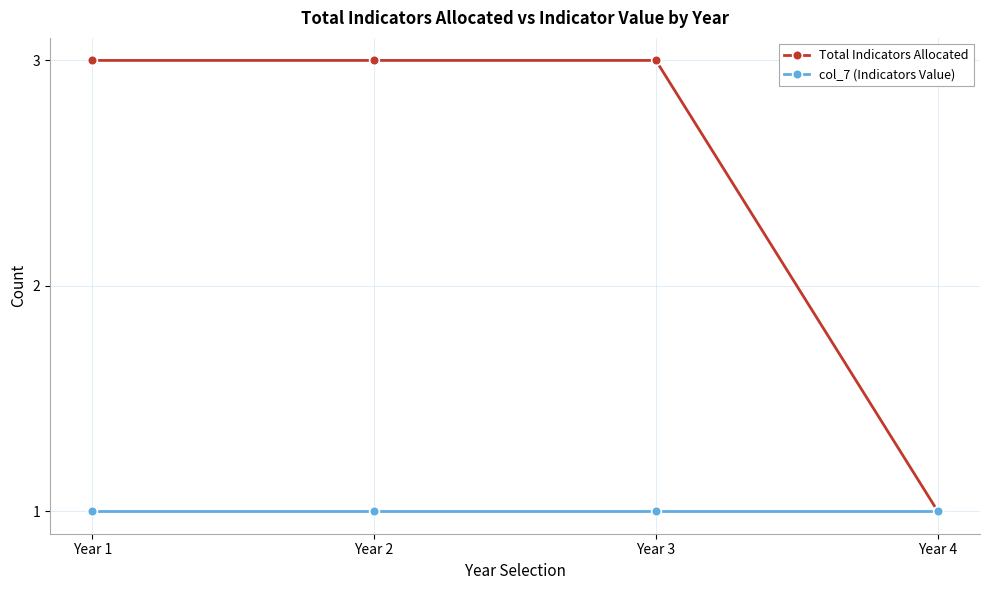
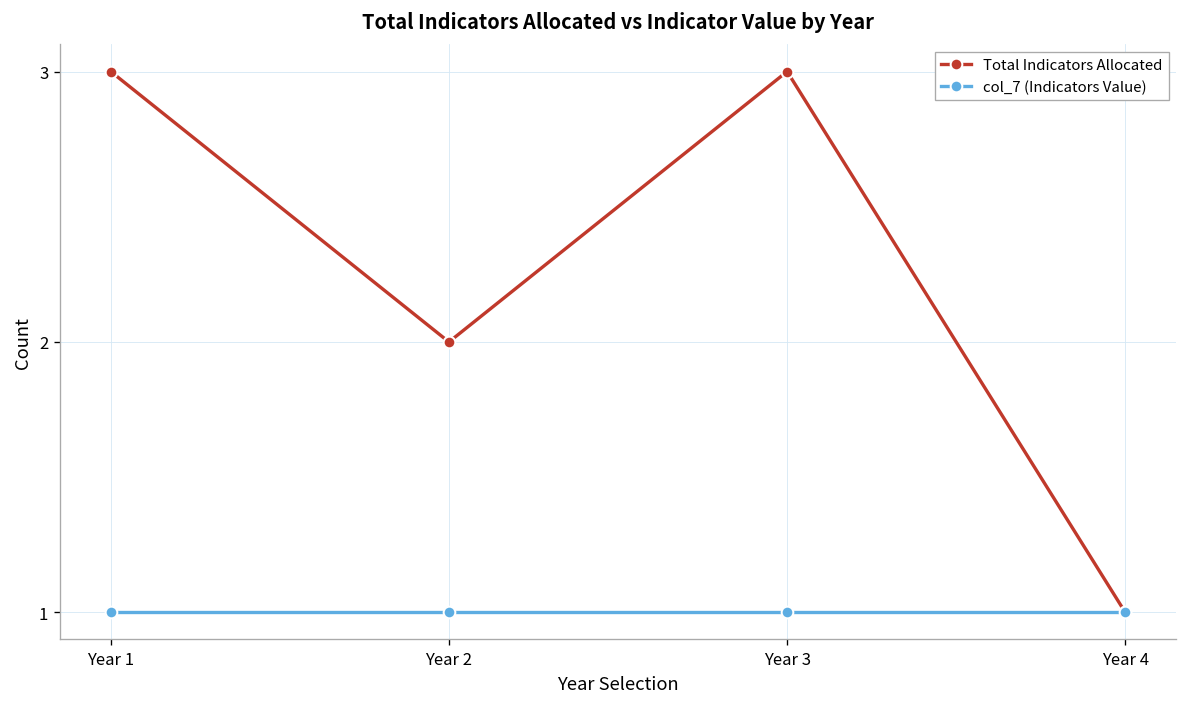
Total Indicators Allocated, Year 2: 3 -> 2
